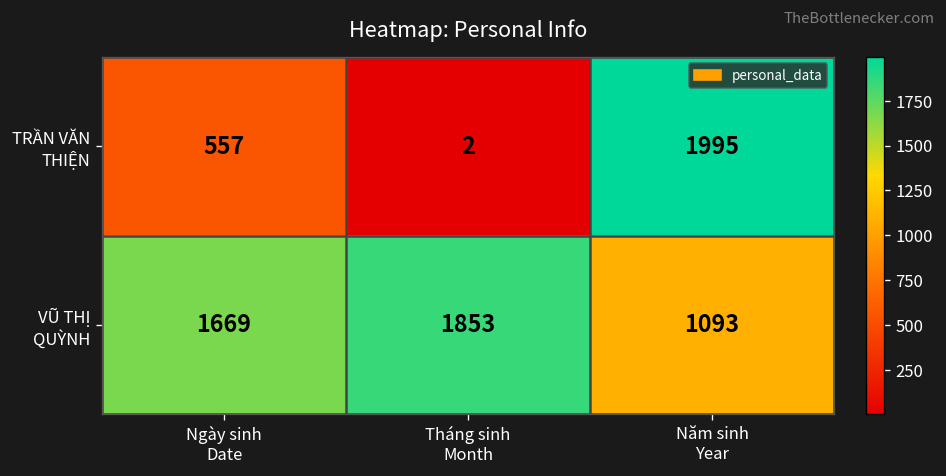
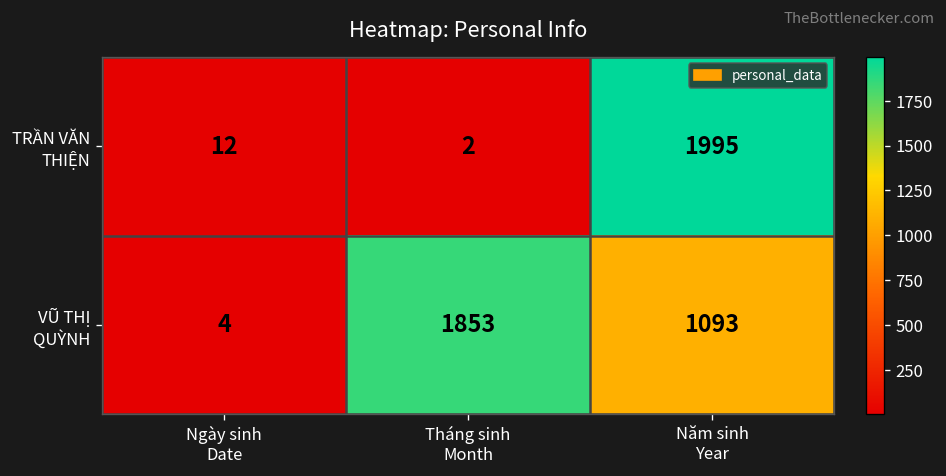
TRẦN VĂN THIỆN, Ngày sinh Date: 557 -> 12
VŨ THỊ QUỲNH, Ngày sinh Date: 1669 -> 4
